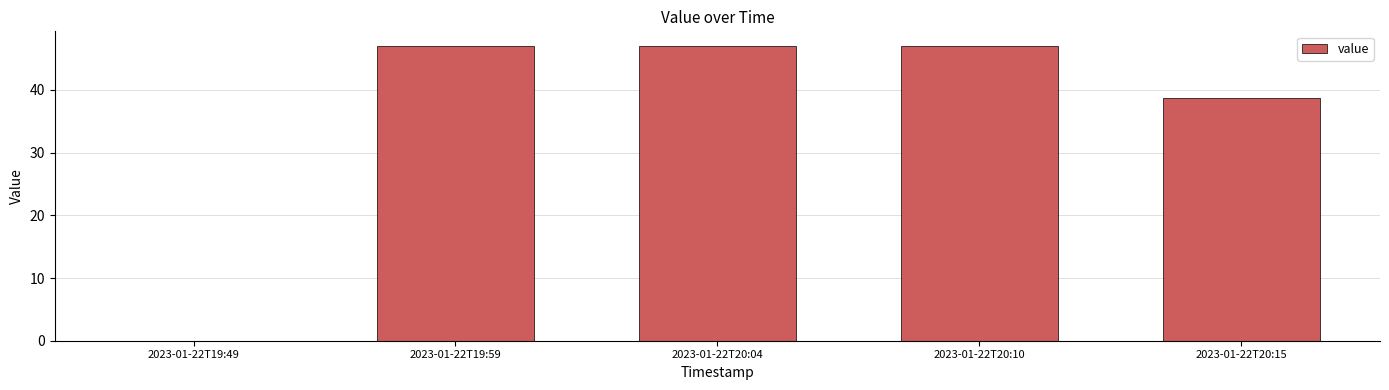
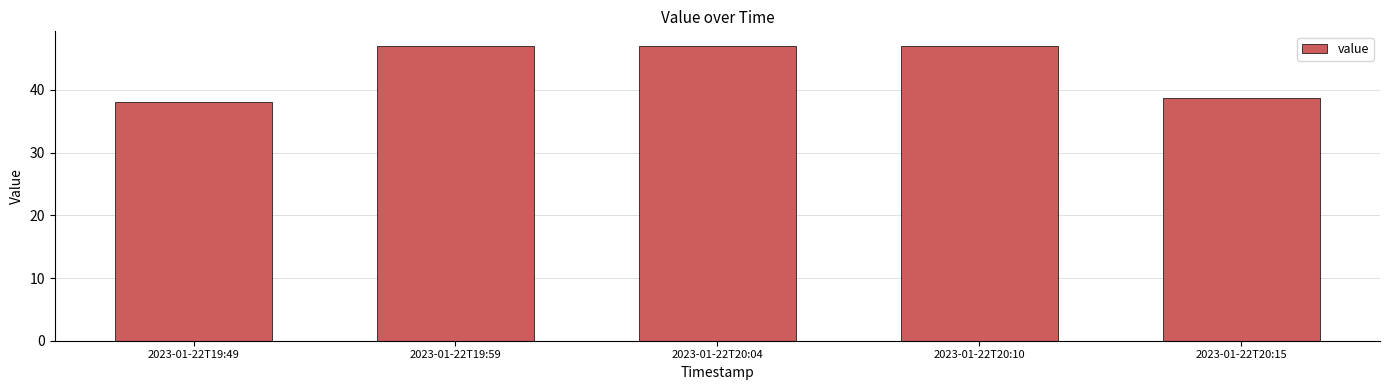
2023-01-22T19:49: 0 -> 38
